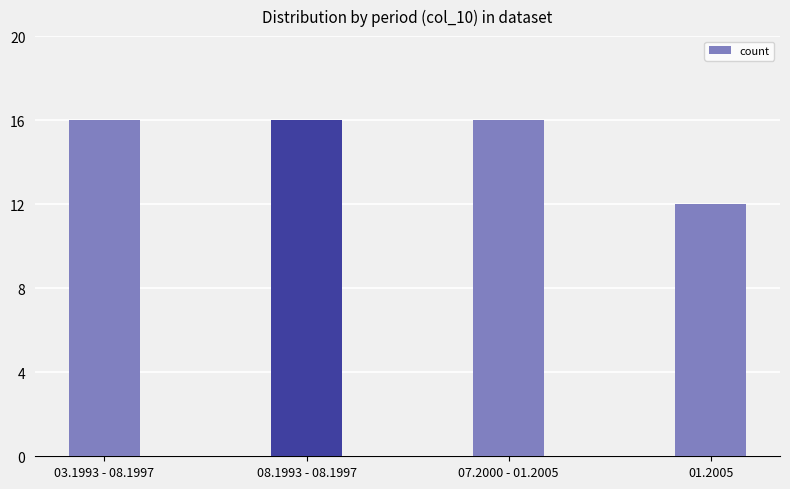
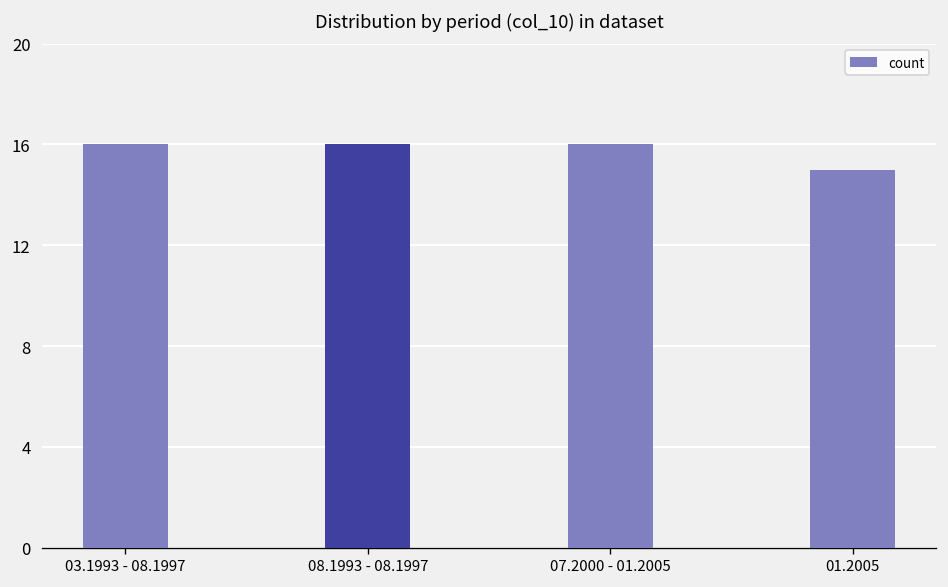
01.2005: 12 -> 15
